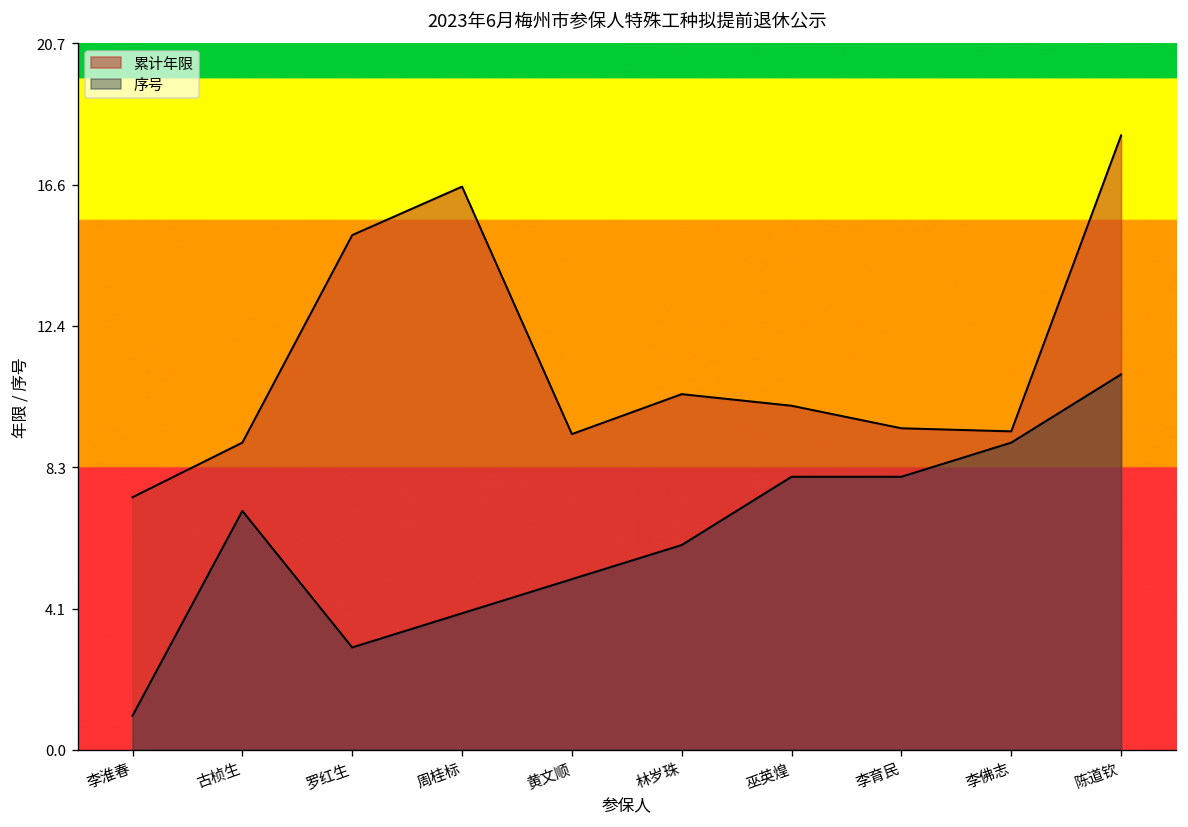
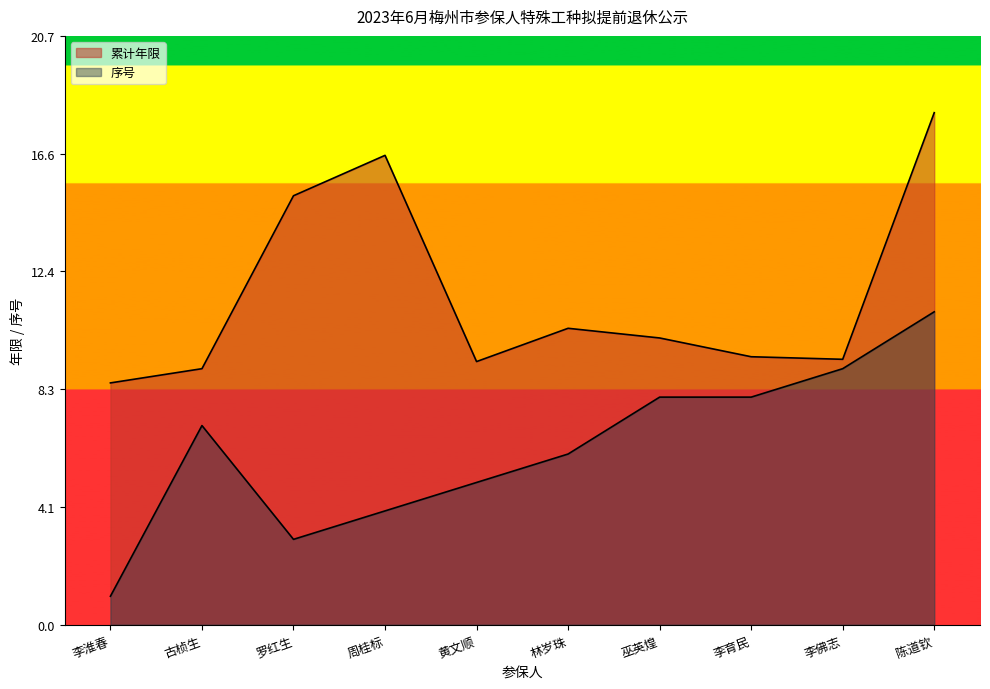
累计年限, 李淮春: 7.4 -> 8.5
